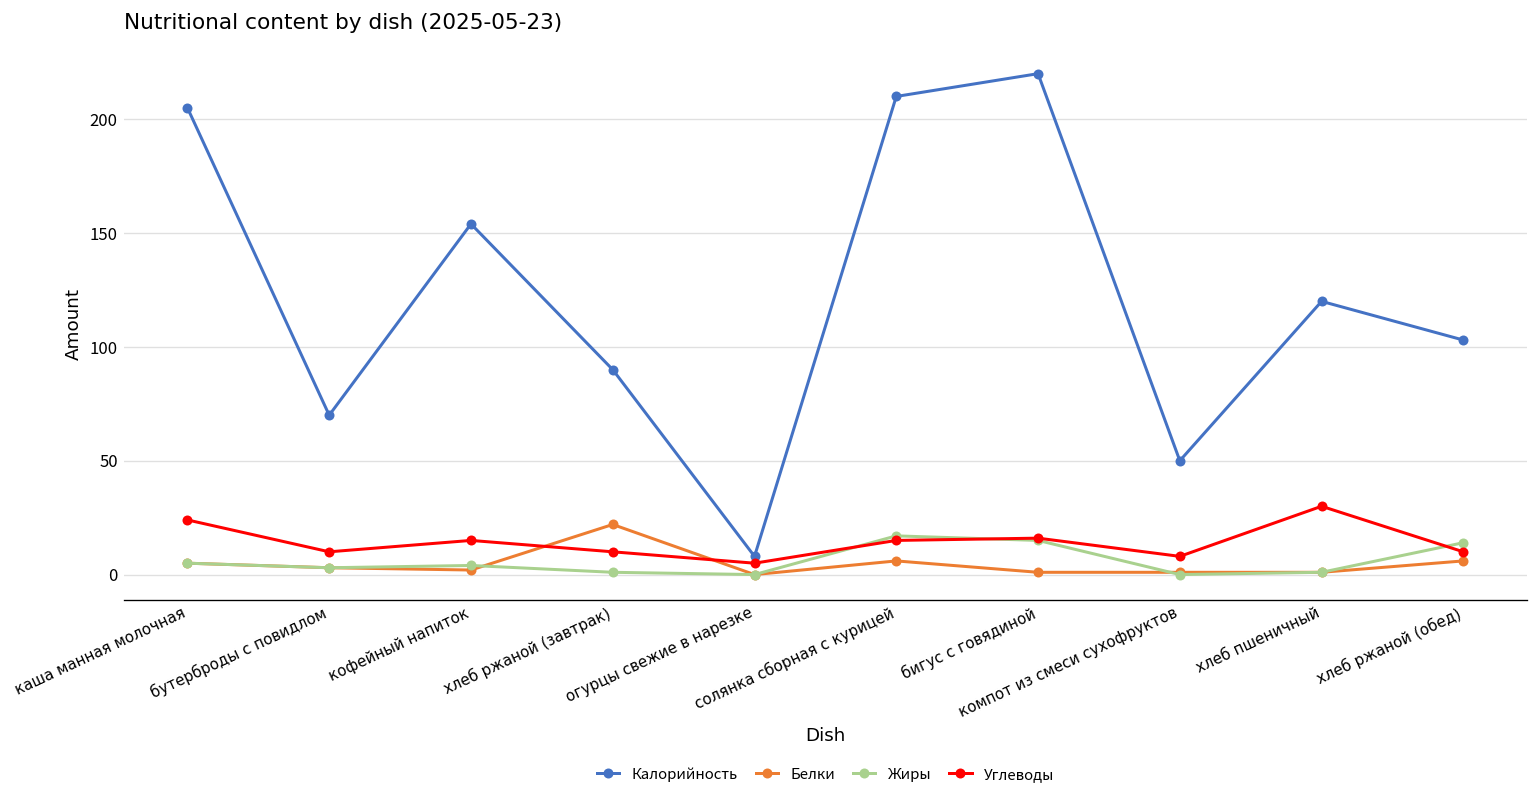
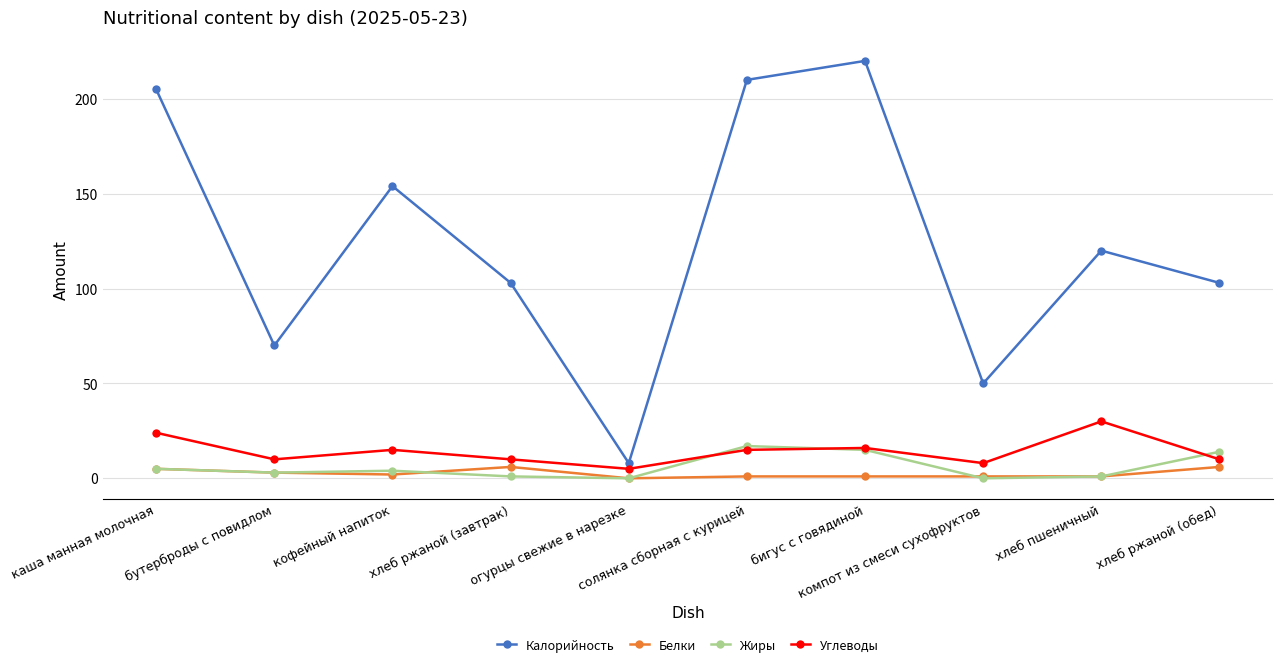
Калорийность, хлеб ржаной (завтрак): 90 -> 103
Белки, хлеб ржаной (завтрак): 22 -> 6
Белки, солянка сборная с курицей: 6 -> 1
